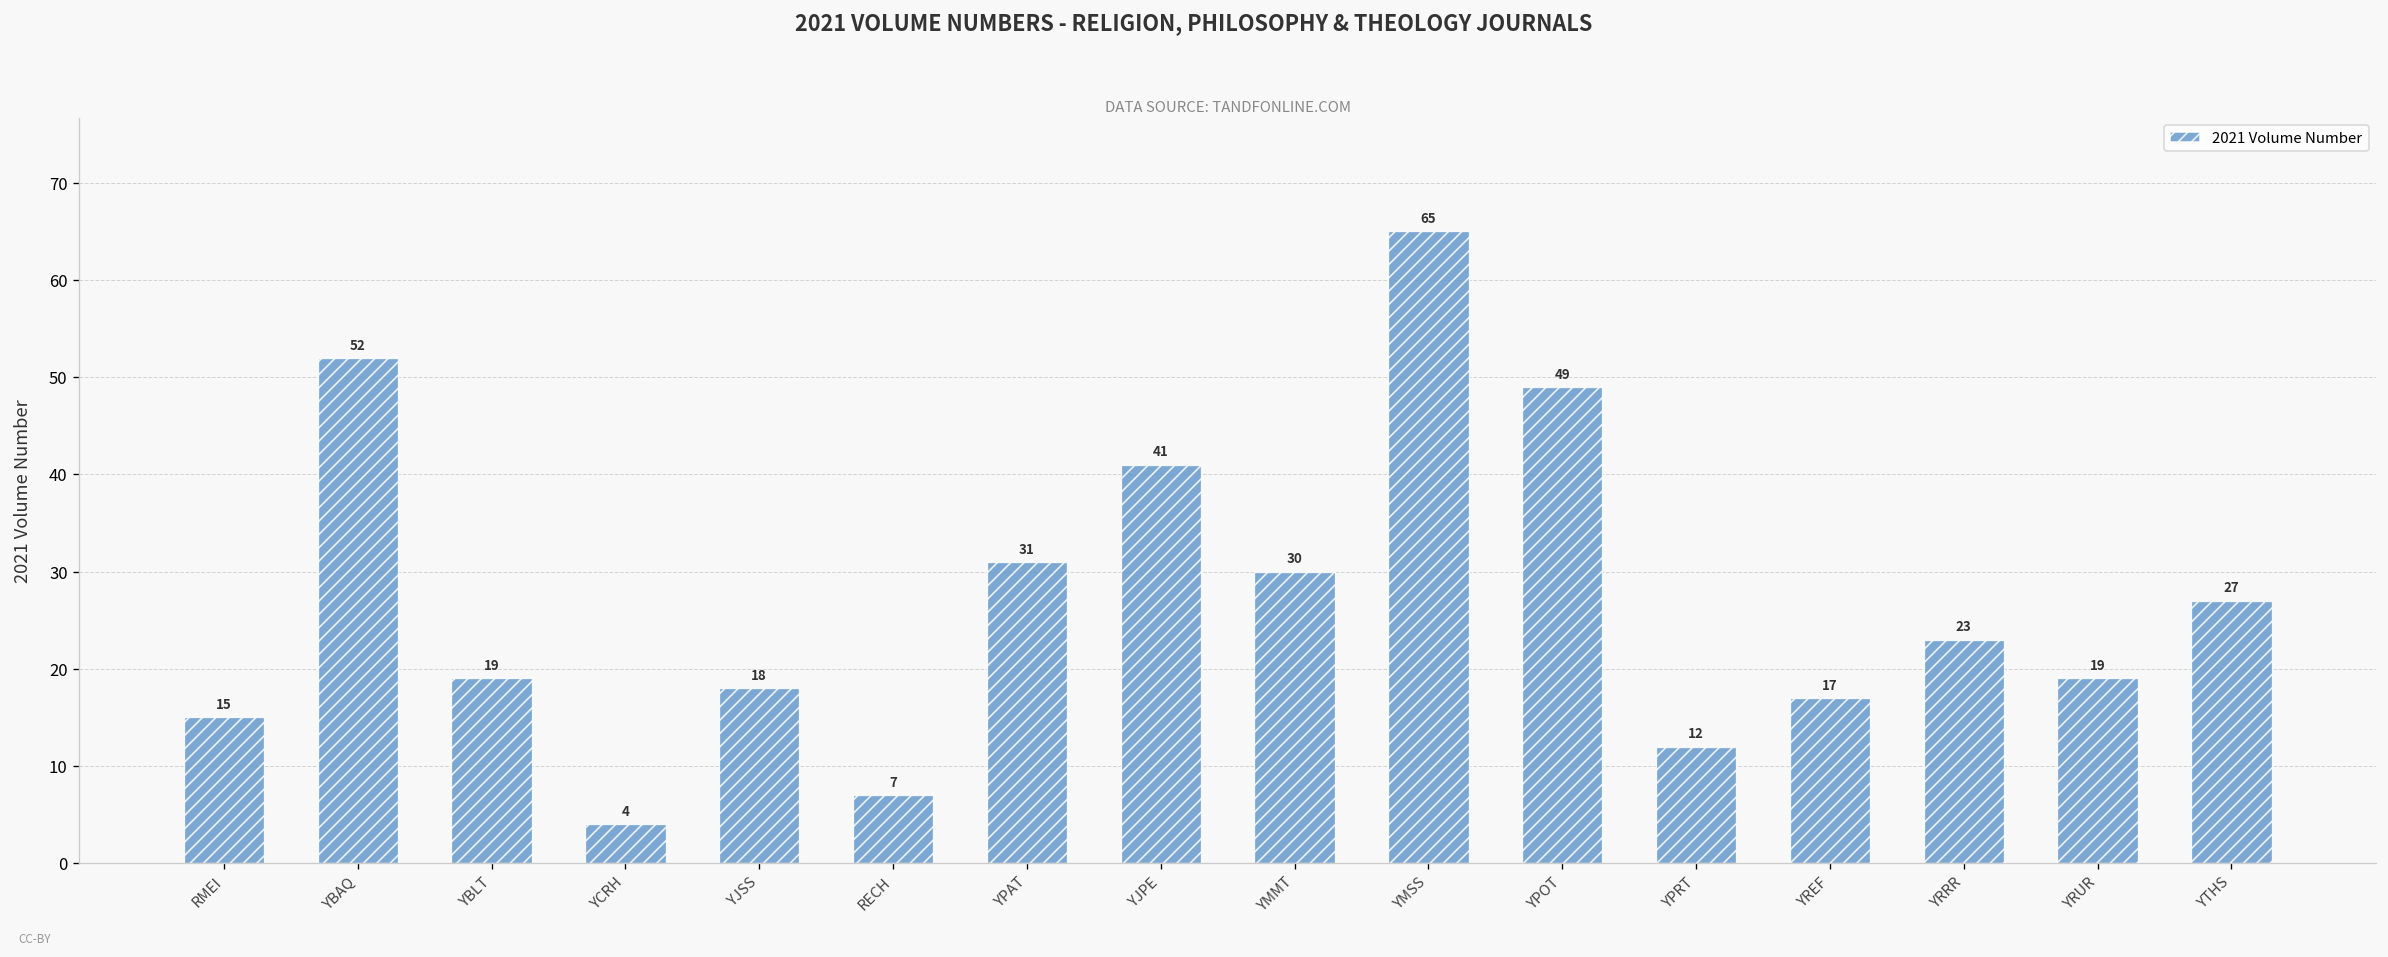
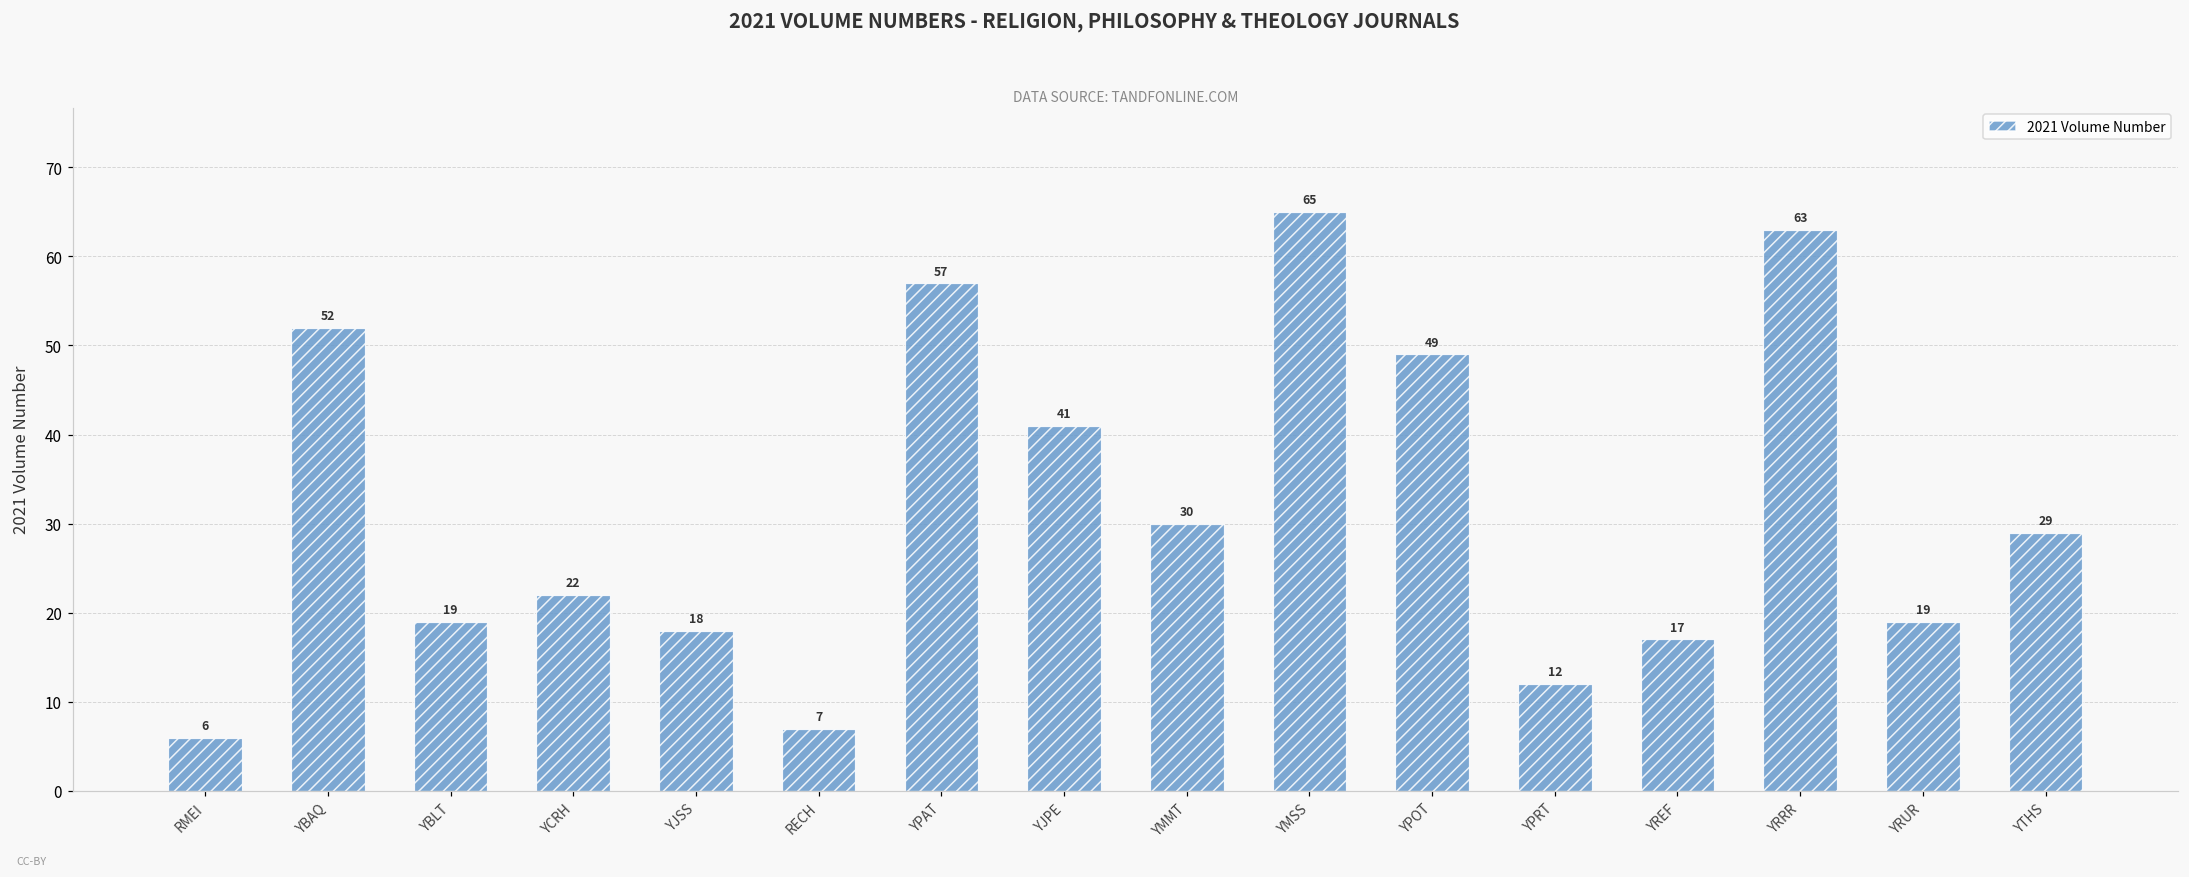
RMEI: 15 -> 6
YCRH: 4 -> 22
YPAT: 31 -> 57
YRRR: 23 -> 63
YTHS: 27 -> 29
